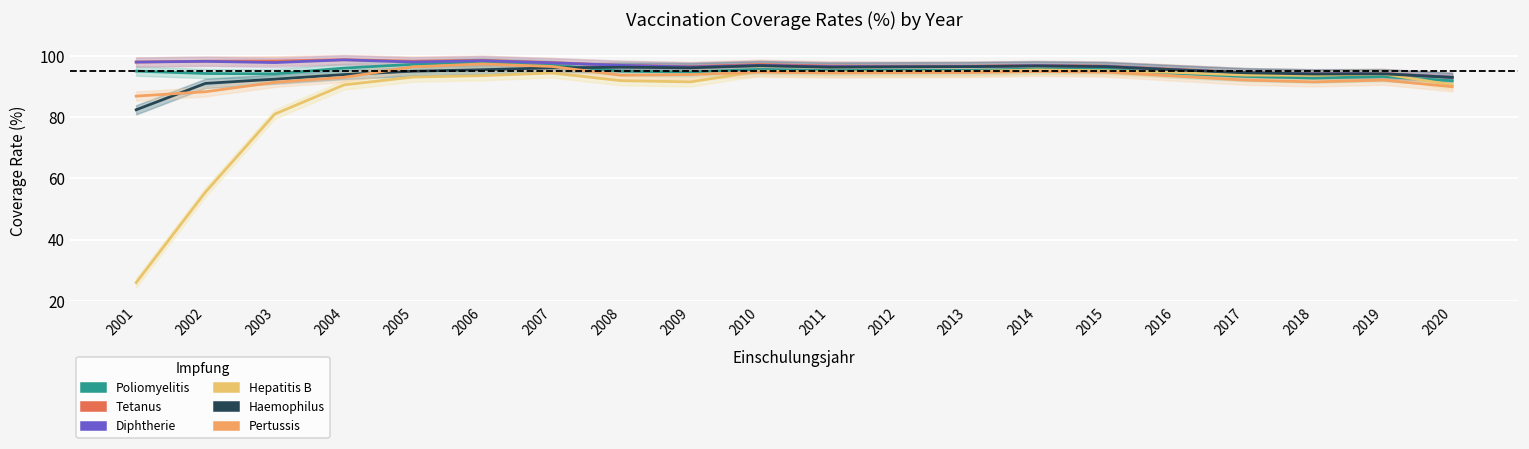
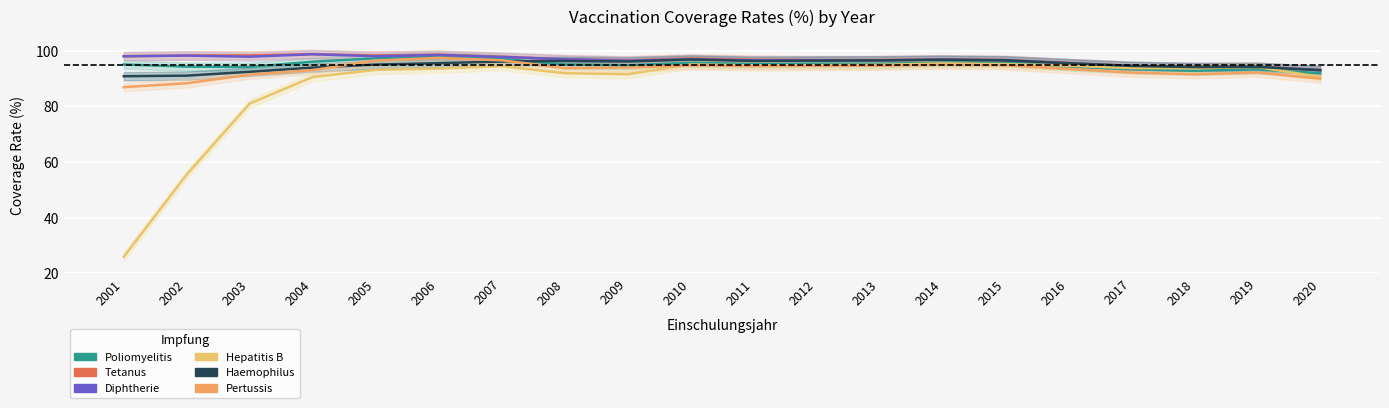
Haemophilus, 2001: 82 -> 91
